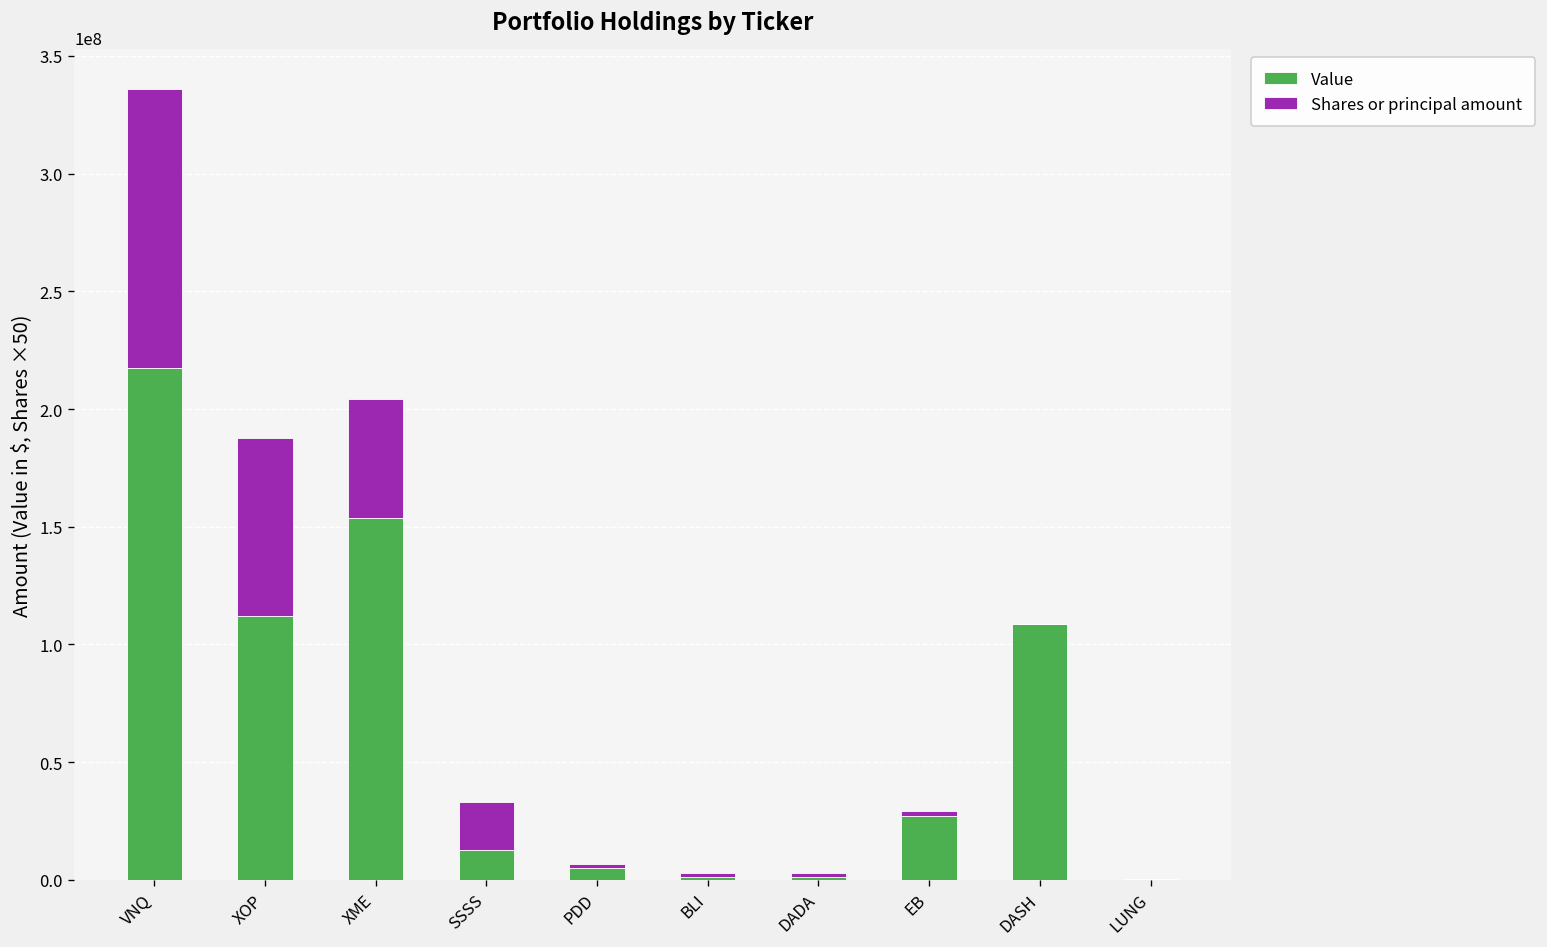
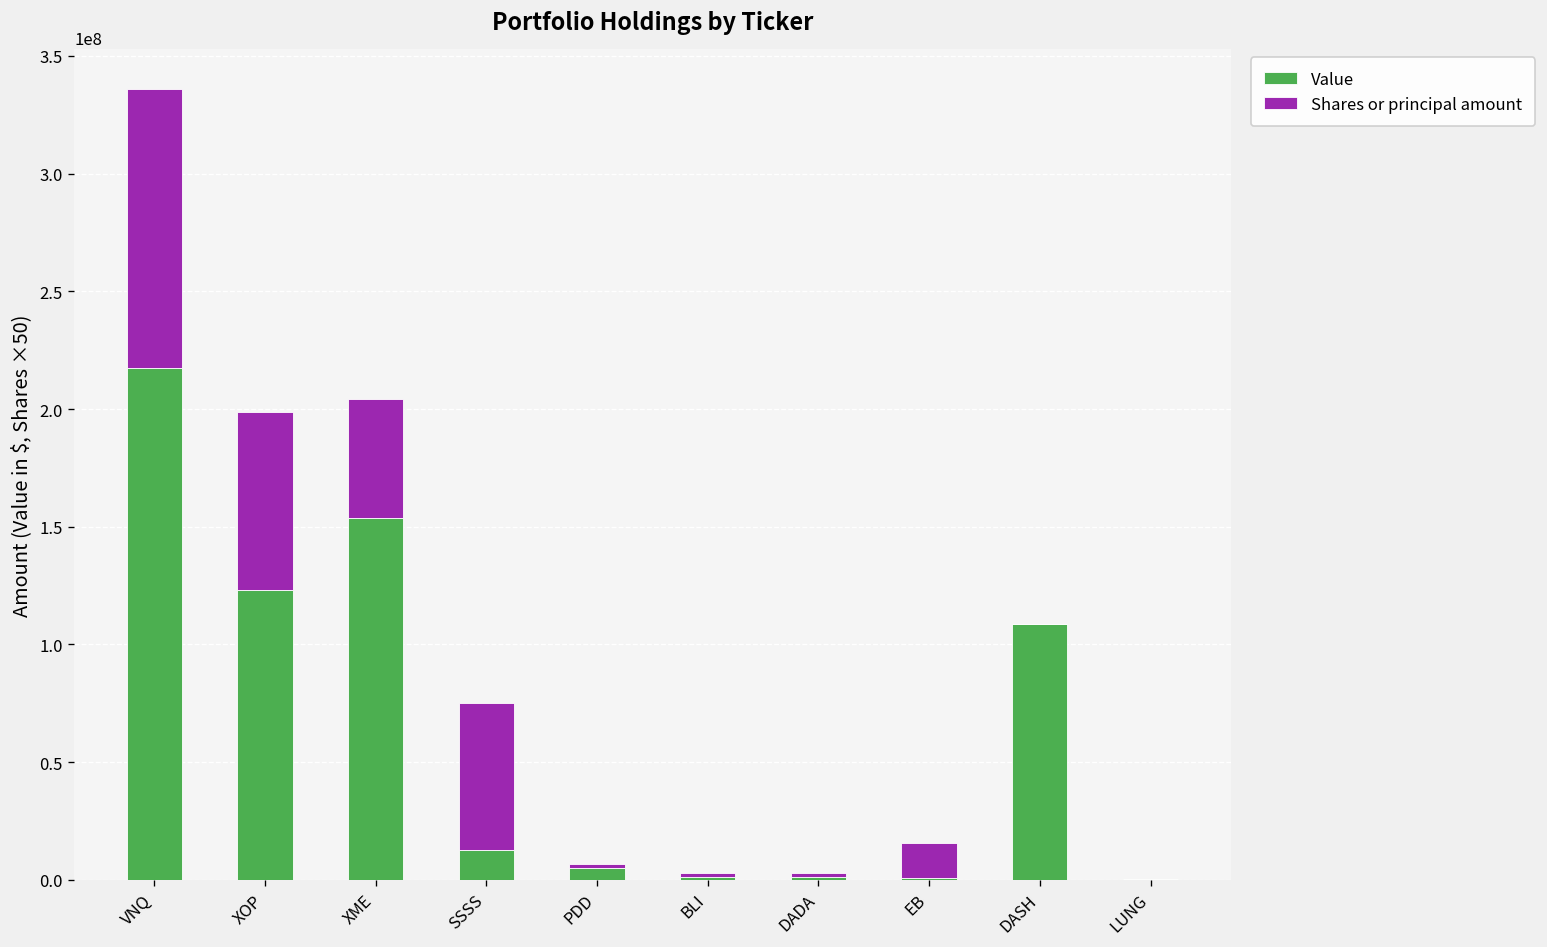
Value, XOP: 112000000 -> 123000000
Shares or principal amount, SSSS: 20000000 -> 62000000
Value, EB: 27000000 -> 1000000
Shares or principal amount, EB: 2000000 -> 15000000
